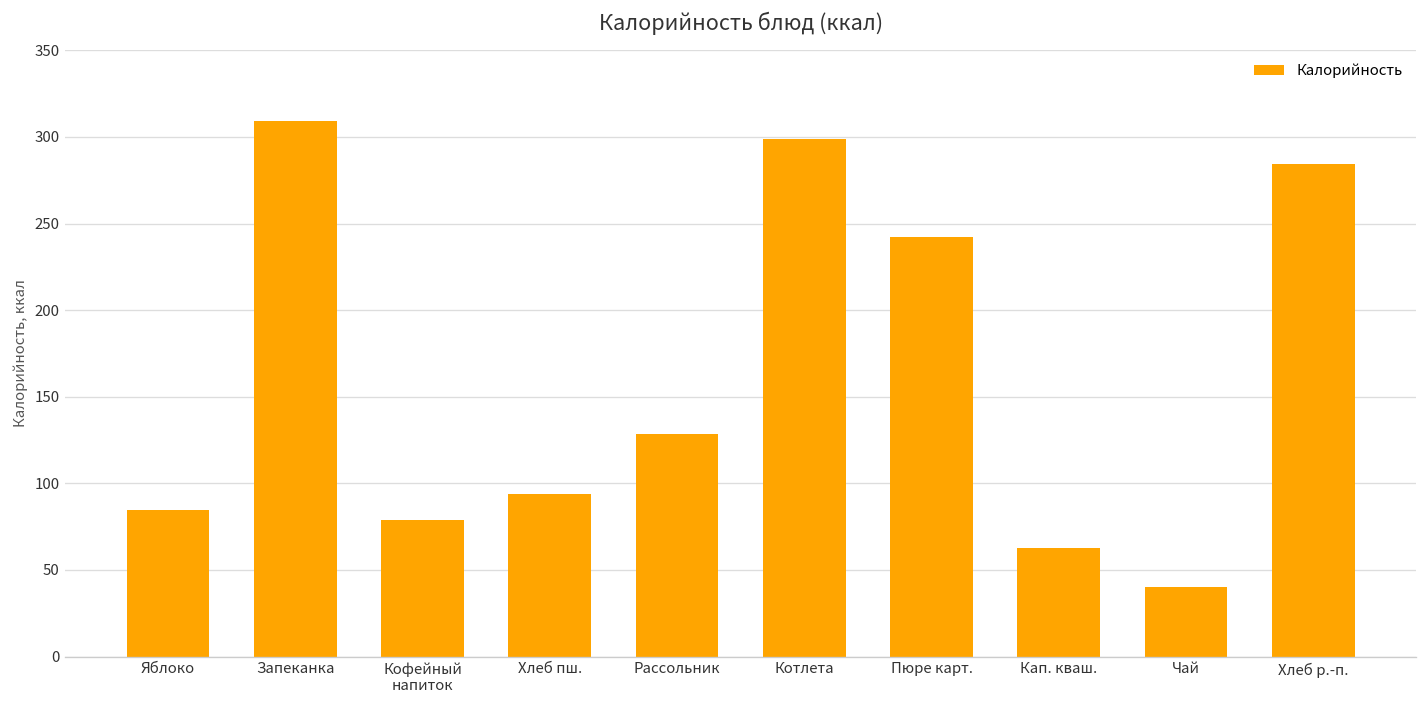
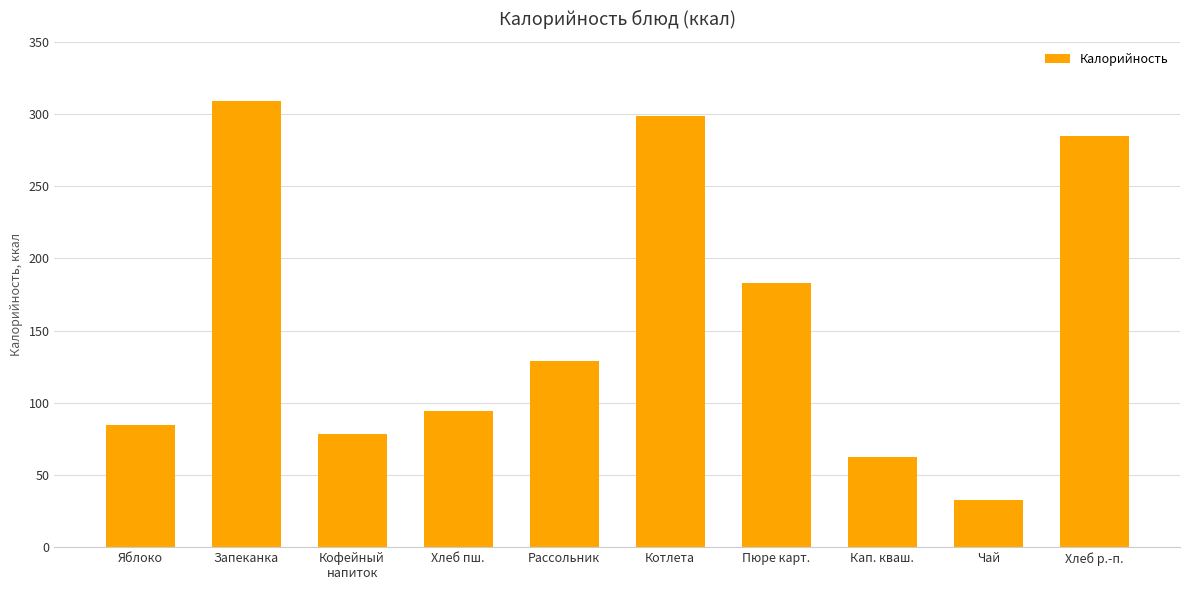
Пюре карт.: 242 -> 183
Чай: 40 -> 33
